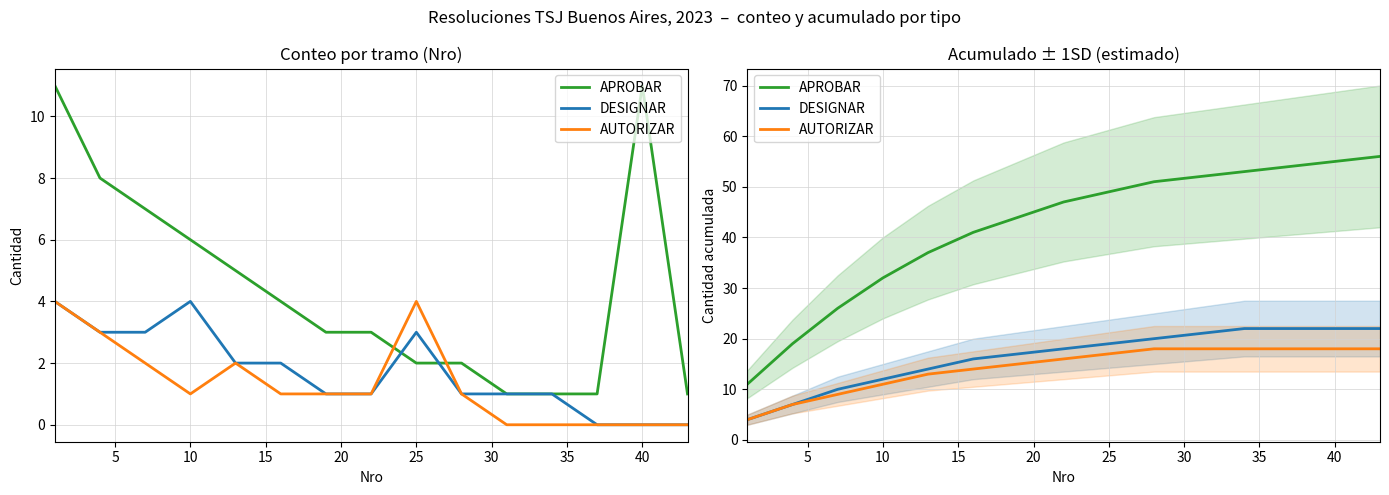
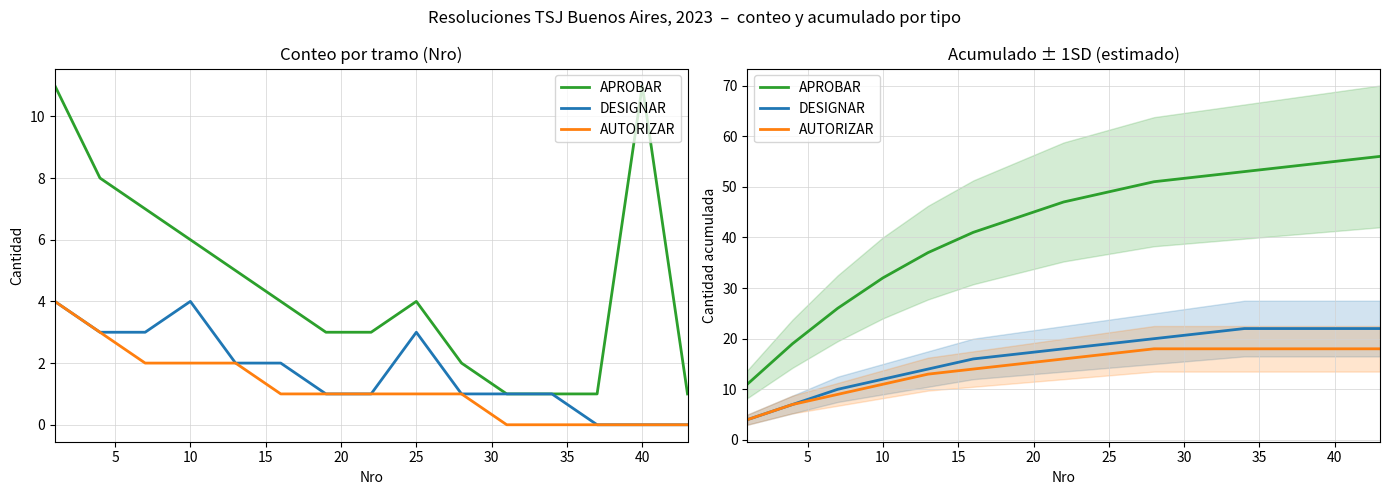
Conteo por tramo (Nro), AUTORIZAR, 10: 1 -> 2
Conteo por tramo (Nro), APROBAR, 25: 2 -> 4
Conteo por tramo (Nro), AUTORIZAR, 25: 4 -> 1
